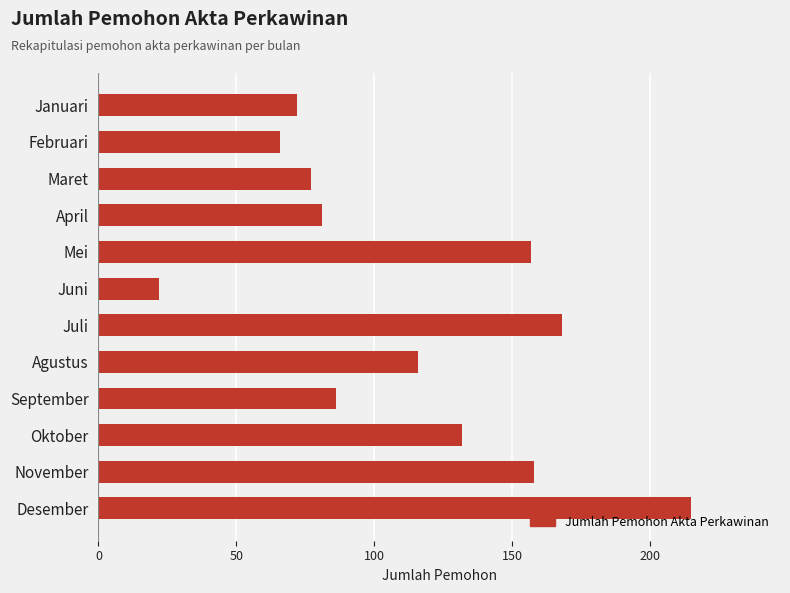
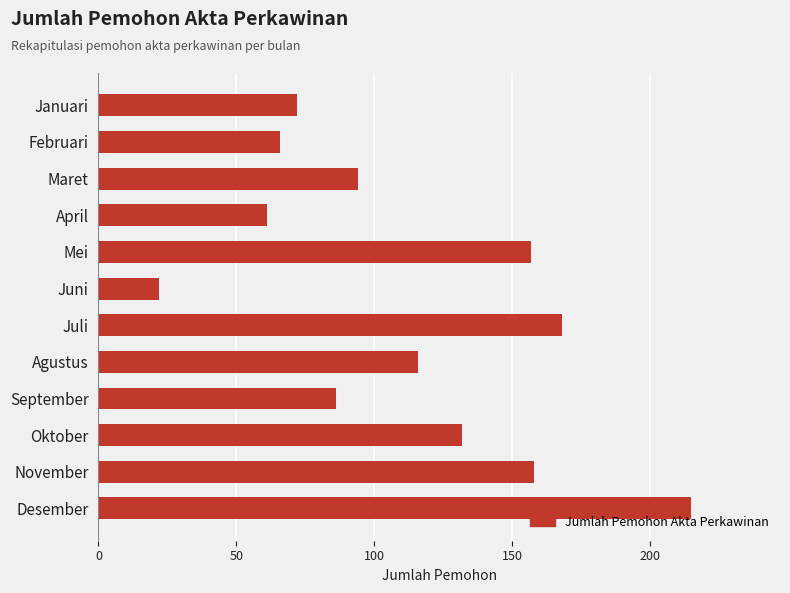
Maret: 77 -> 94
April: 81 -> 61
